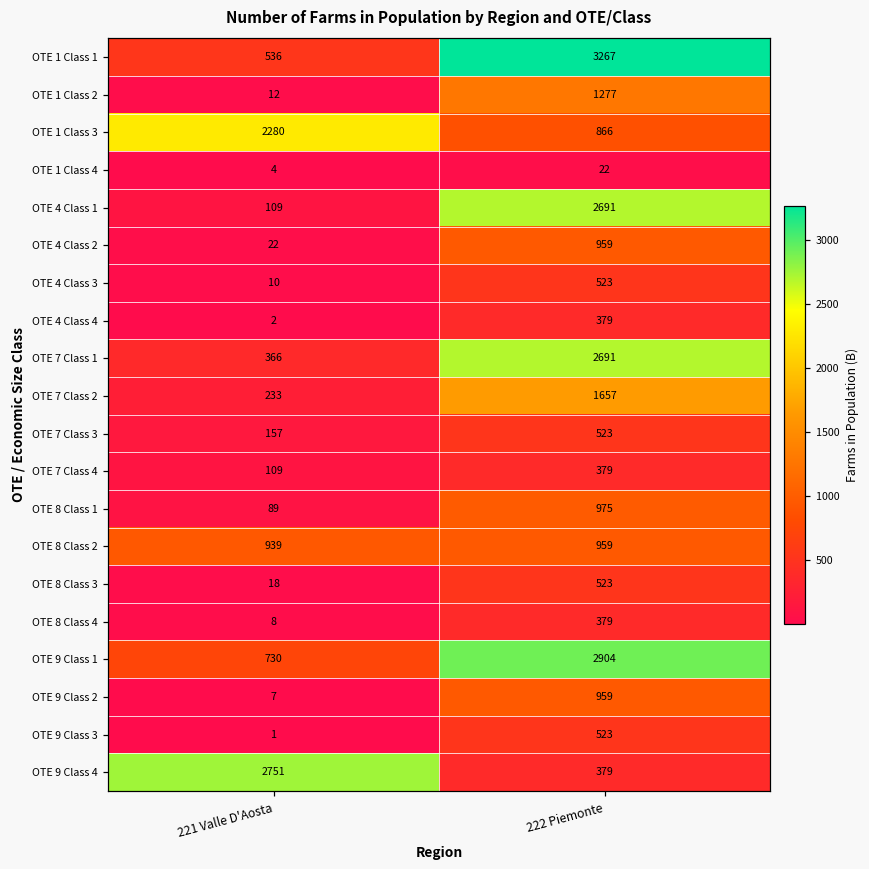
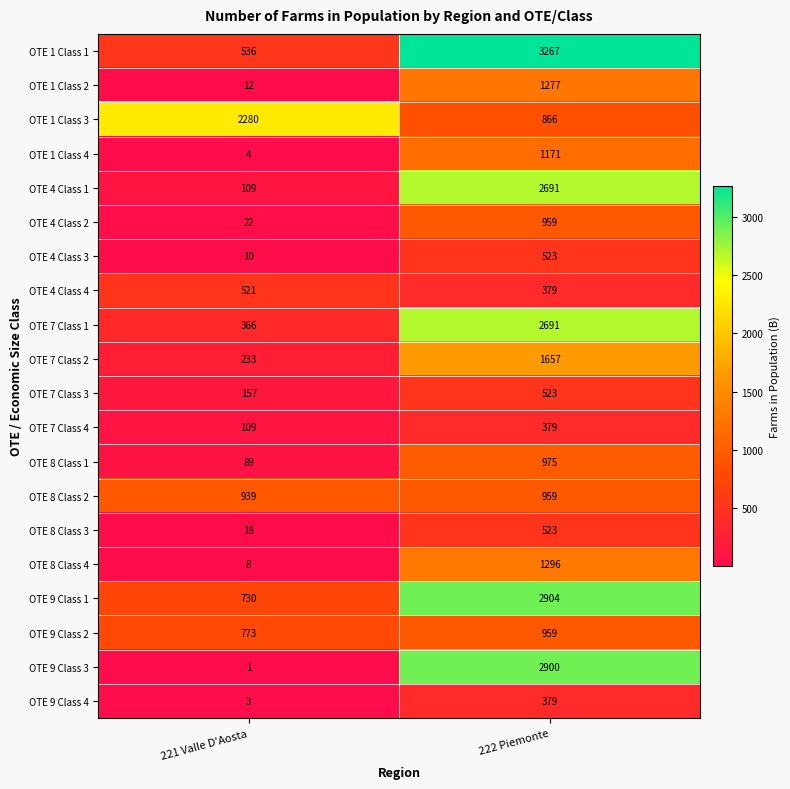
OTE 1 Class 4, 222 Piemonte: 22 -> 1171
OTE 4 Class 4, 221 Valle D'Aosta: 2 -> 521
OTE 8 Class 4, 222 Piemonte: 379 -> 1296
OTE 9 Class 2, 221 Valle D'Aosta: 7 -> 773
OTE 9 Class 3, 222 Piemonte: 523 -> 2900
OTE 9 Class 4, 221 Valle D'Aosta: 2751 -> 3
